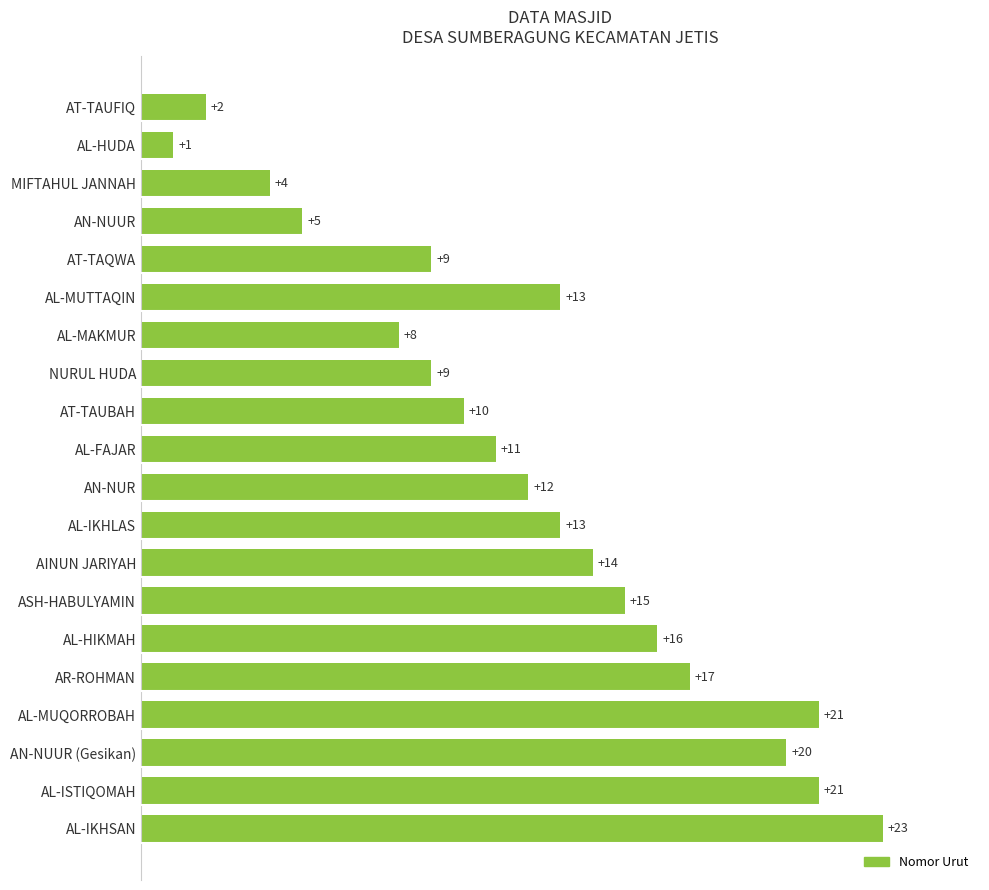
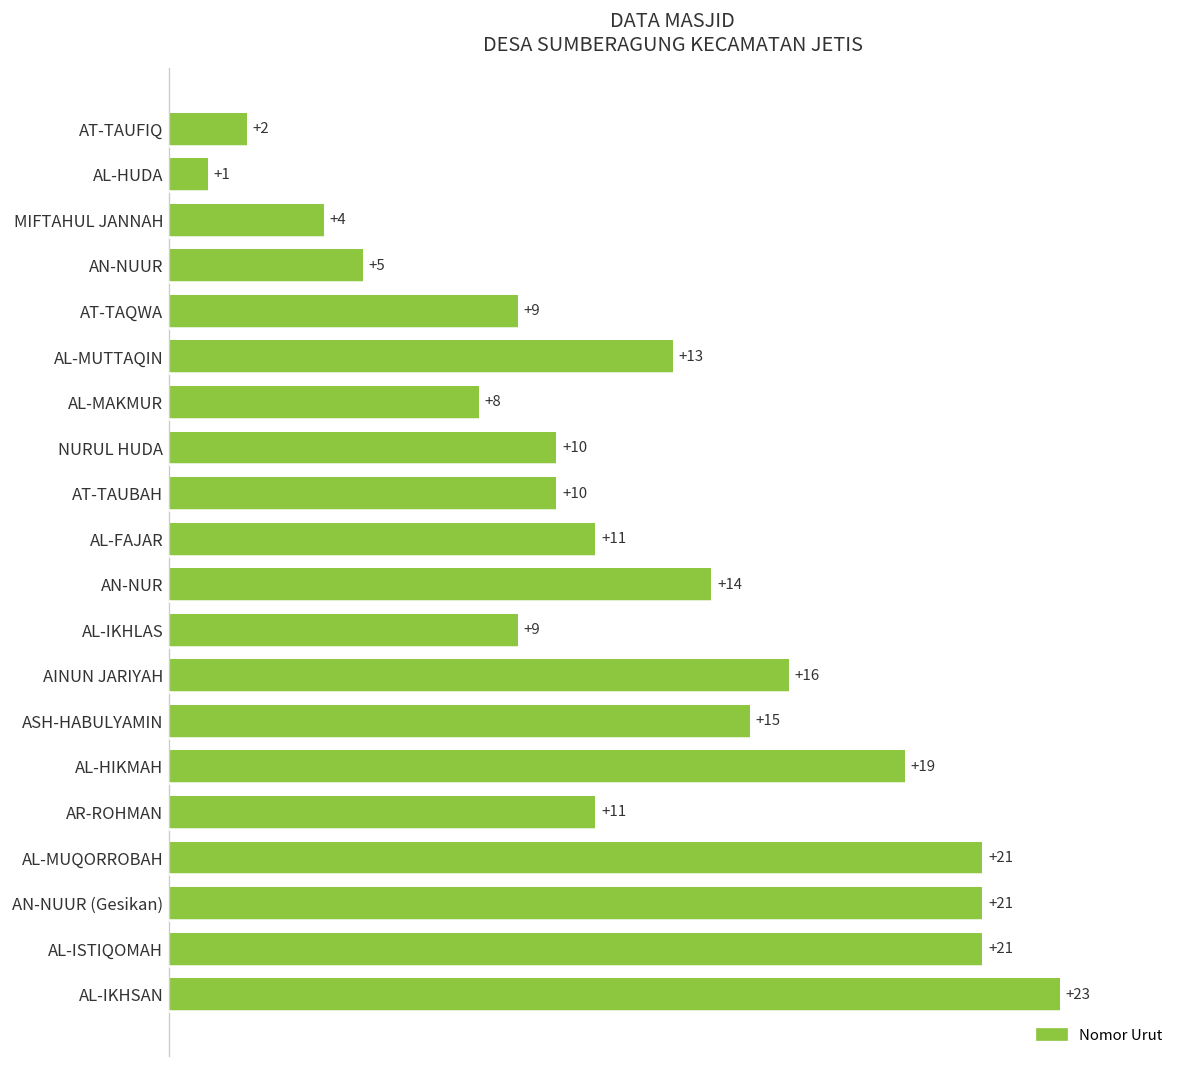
NURUL HUDA: +9 -> +10
AN-NUR: +12 -> +14
AL-IKHLAS: +13 -> +9
AINUN JARIYAH: +14 -> +16
AL-HIKMAH: +16 -> +19
AR-ROHMAN: +17 -> +11
AN-NUUR (Gesikan): +20 -> +21
